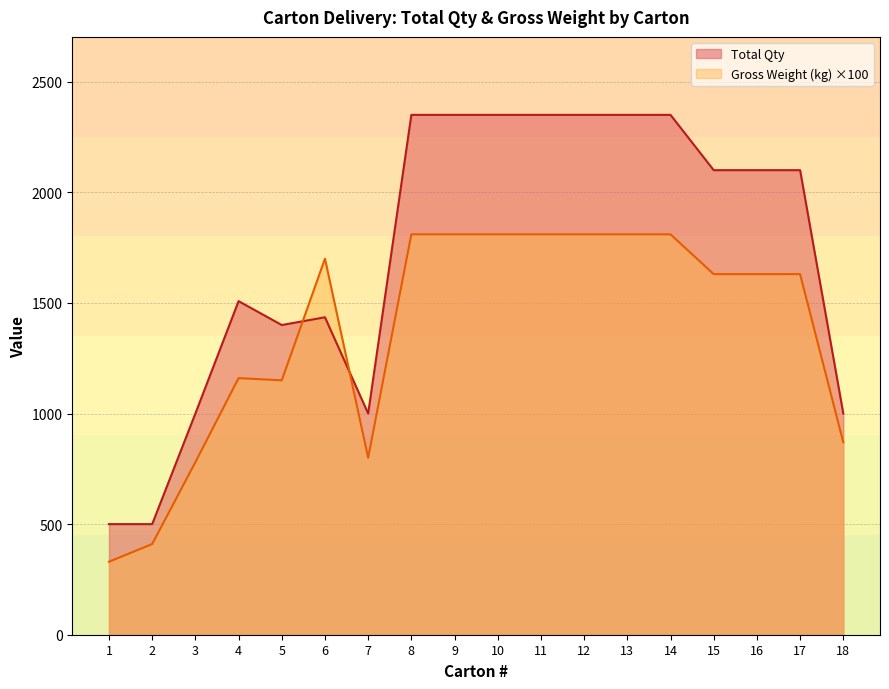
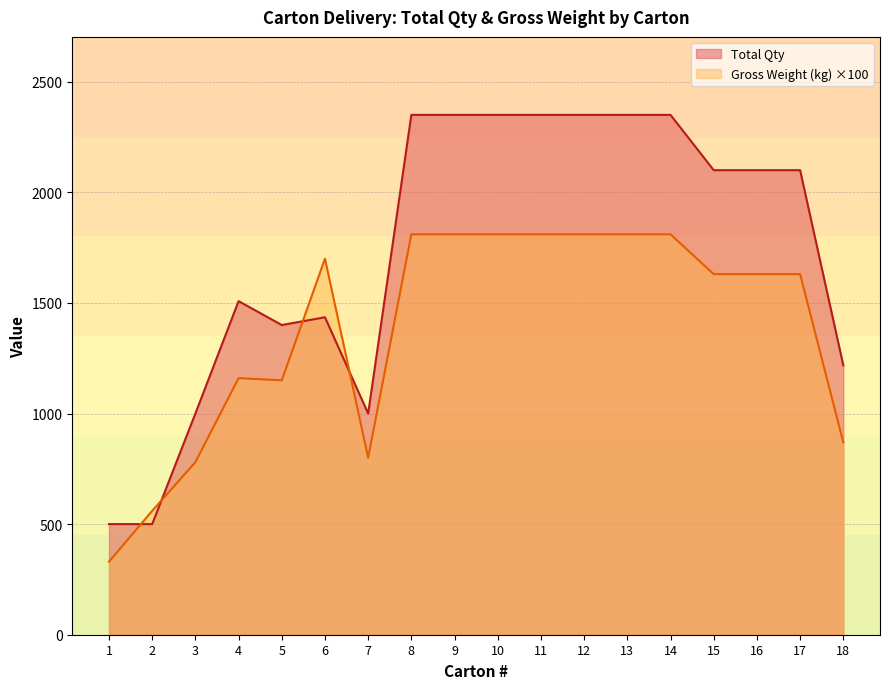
Gross Weight (kg) ×100, 2: 410 -> 560
Total Qty, 18: 1000 -> 1220
